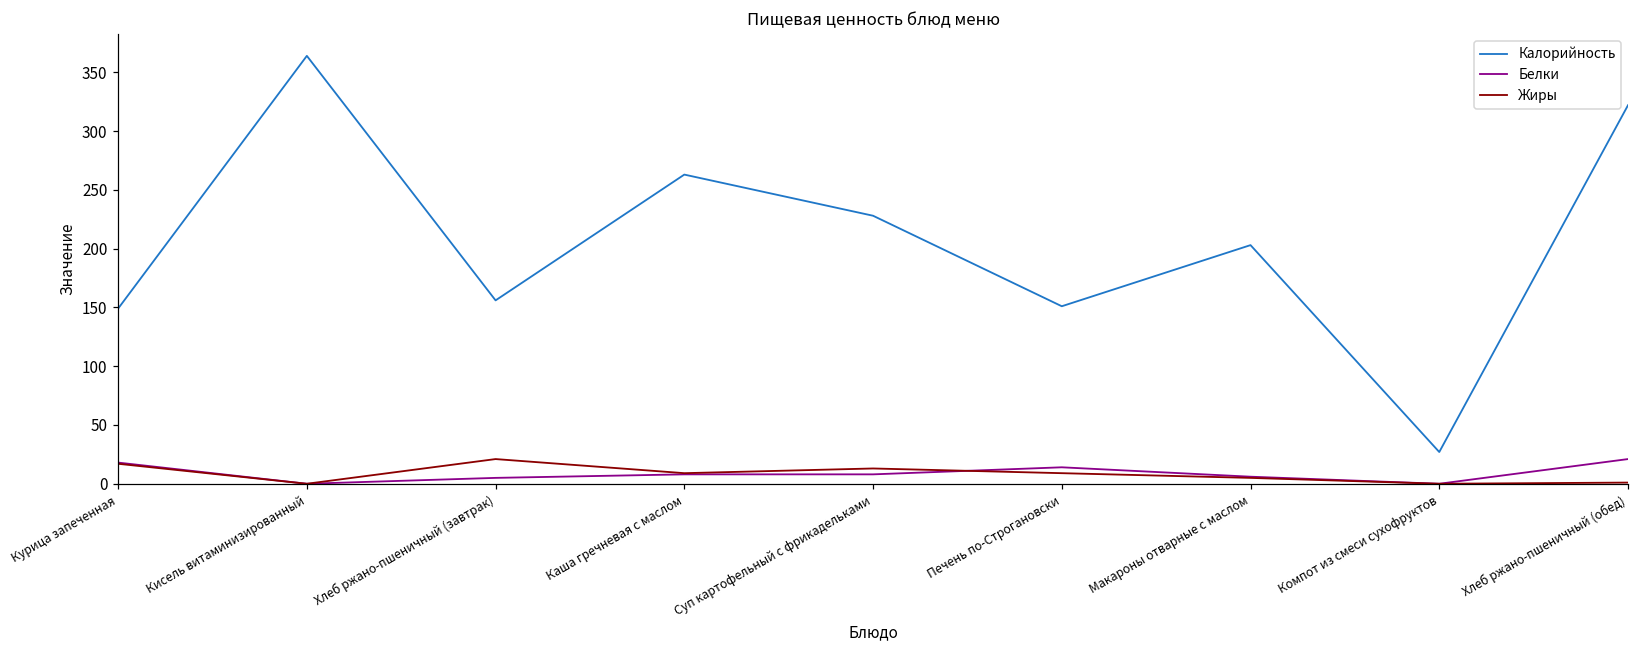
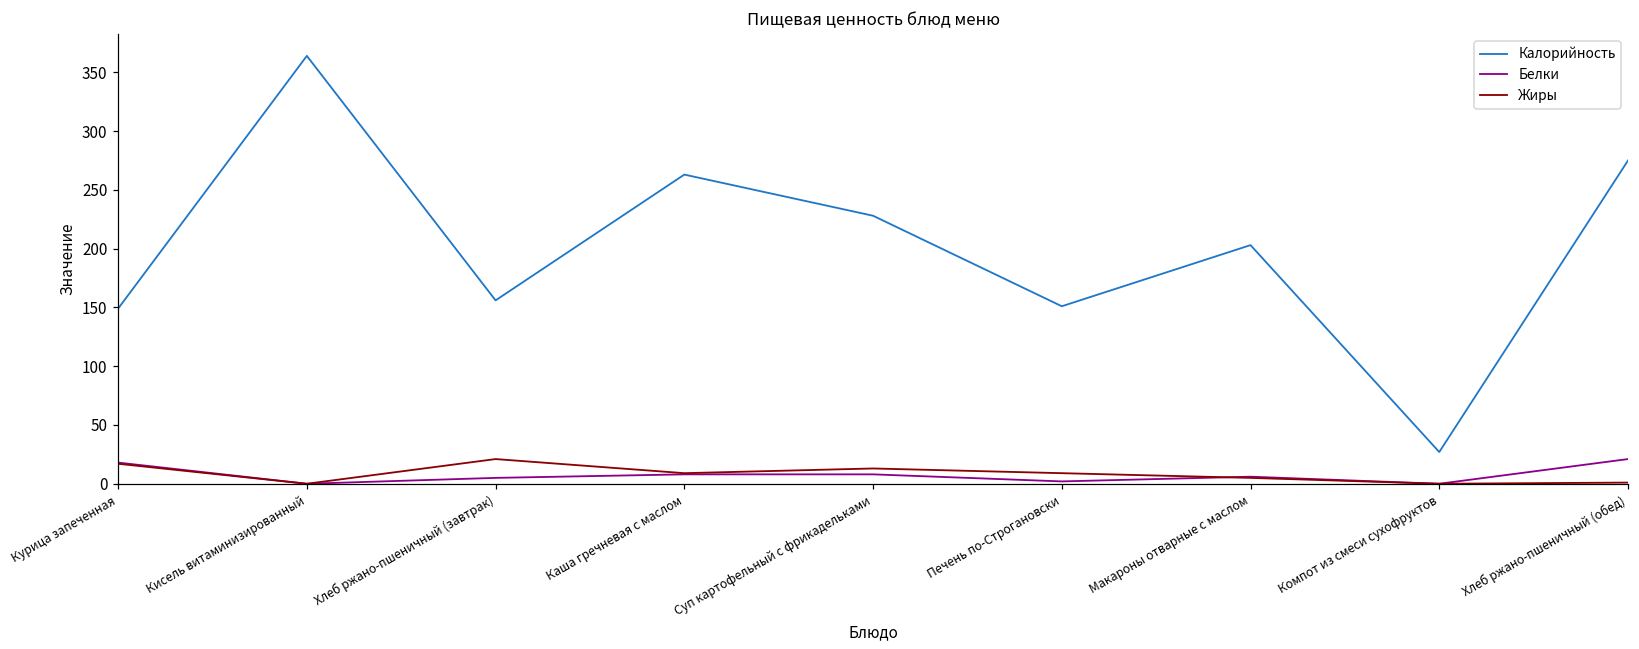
Белки, Печень по-Строгановски: 14 -> 2
Калорийность, Хлеб ржано-пшеничный (обед): 322 -> 275
